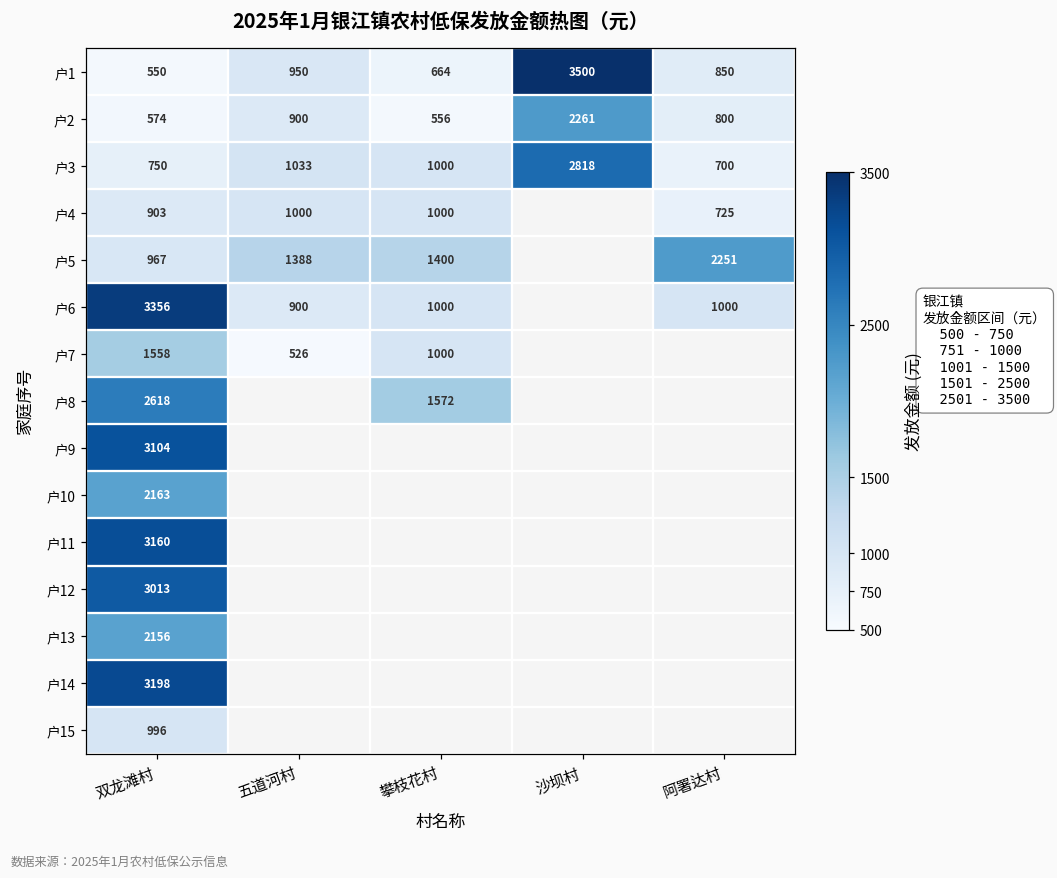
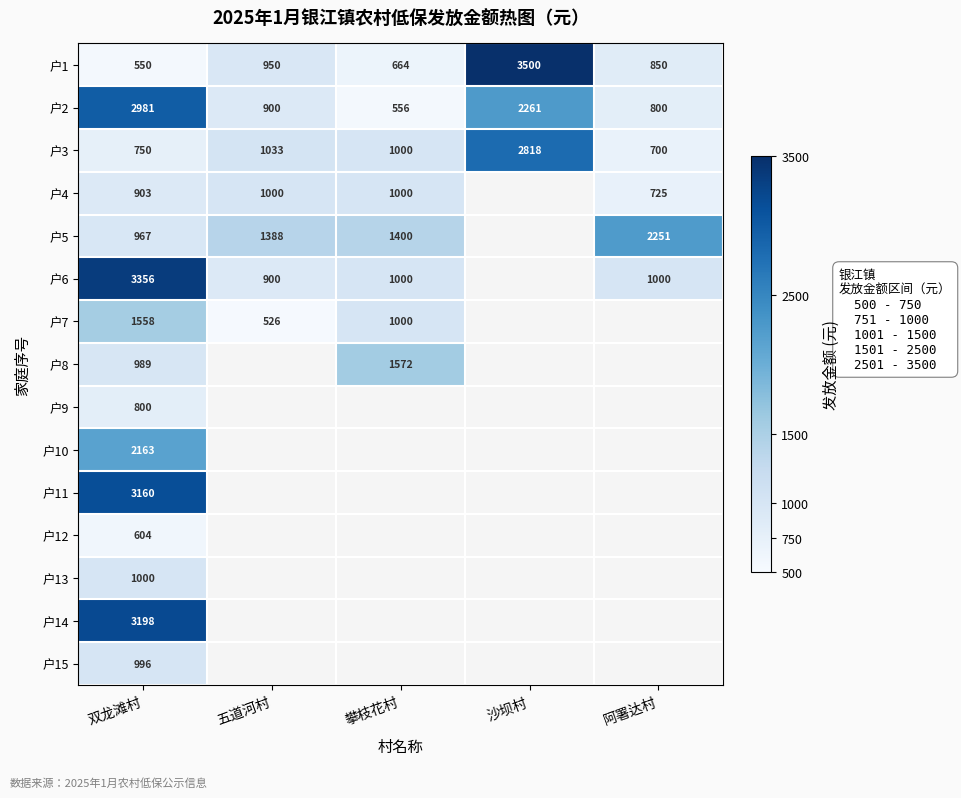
户2, 双龙滩村: 574 -> 2981
户8, 双龙滩村: 2618 -> 989
户9, 双龙滩村: 3104 -> 800
户12, 双龙滩村: 3013 -> 604
户13, 双龙滩村: 2156 -> 1000
